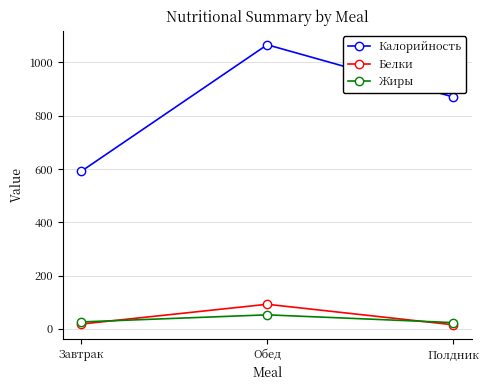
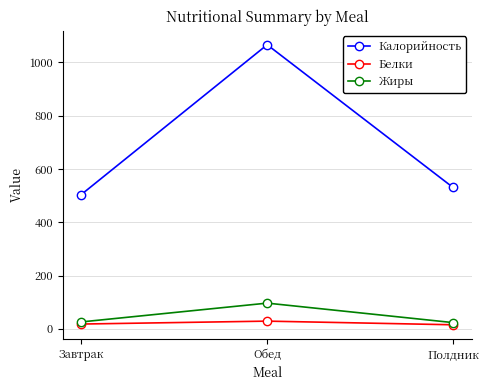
Калорийность, Завтрак: 590 -> 500
Белки, Обед: 90 -> 30
Жиры, Обед: 50 -> 100
Калорийность, Полдник: 870 -> 530
